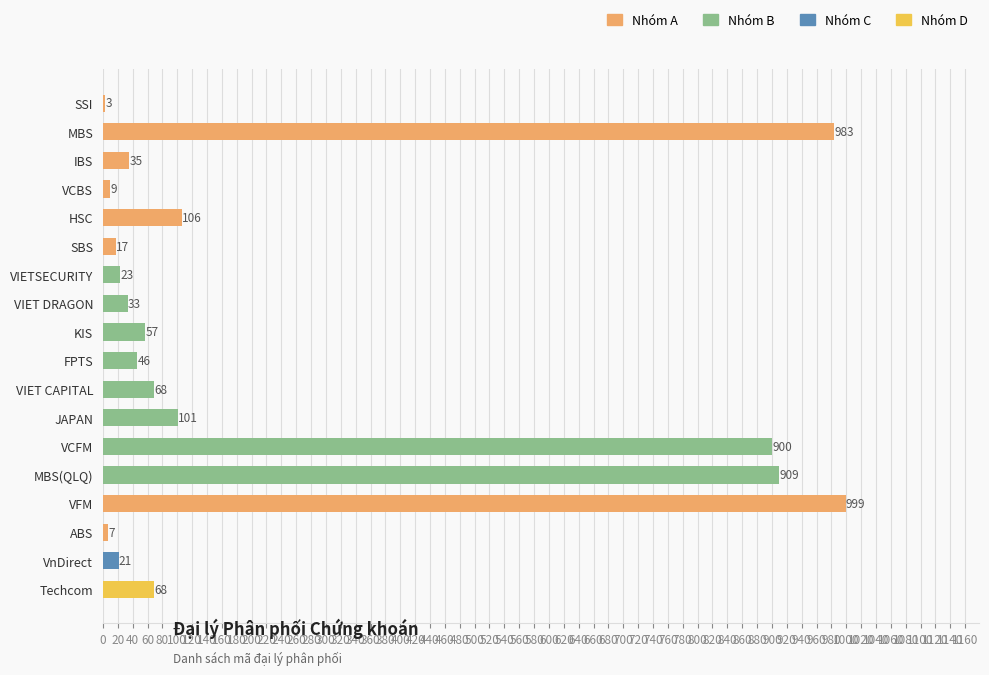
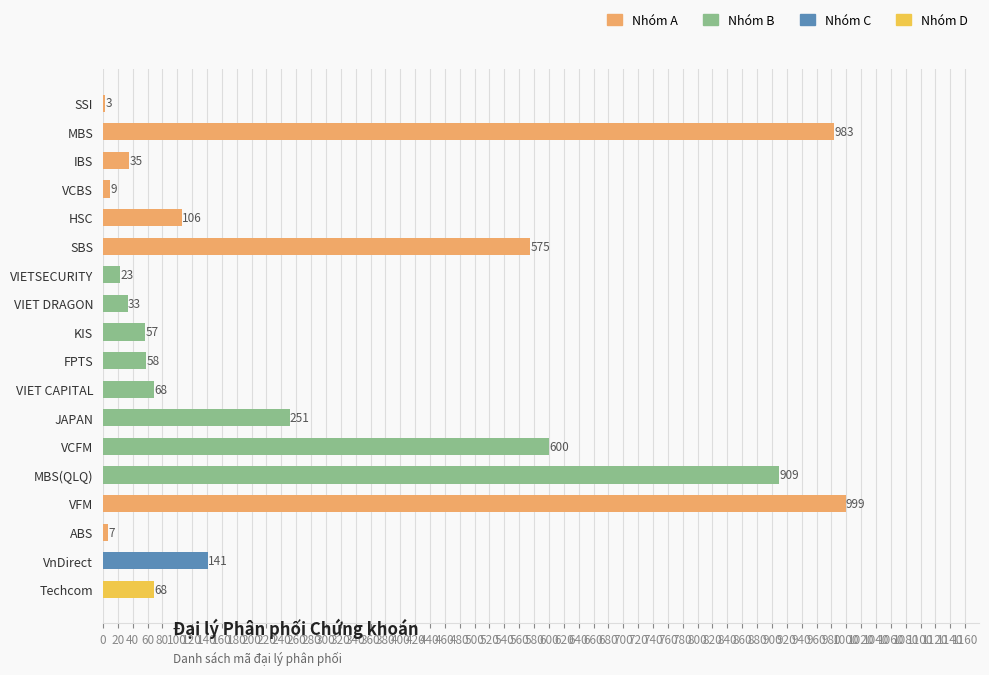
SBS: 17 -> 575
FPTS: 46 -> 58
JAPAN: 101 -> 251
VCFM: 900 -> 600
VnDirect: 21 -> 141
